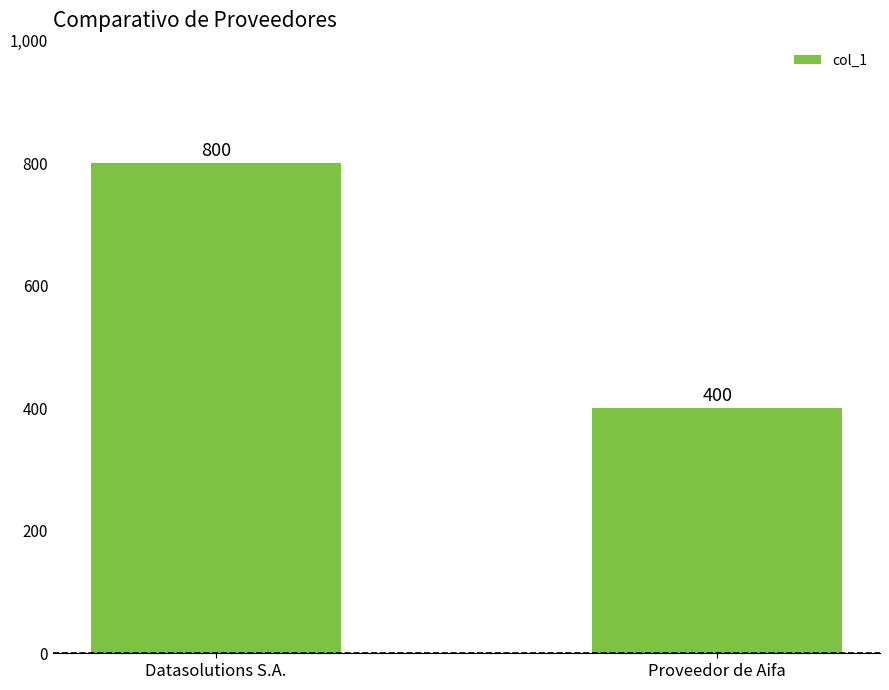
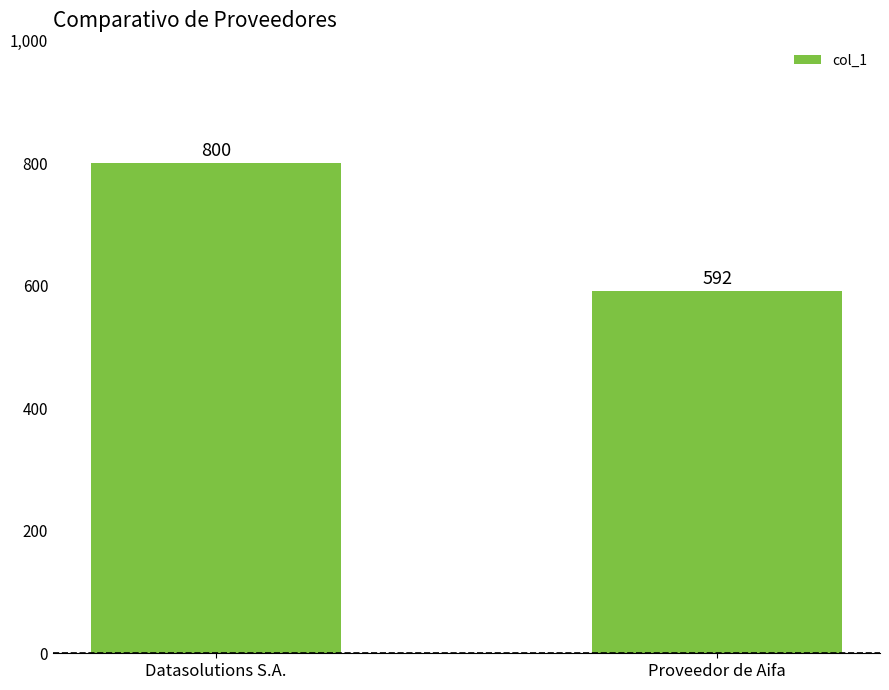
Proveedor de Aifa: 400 -> 592
